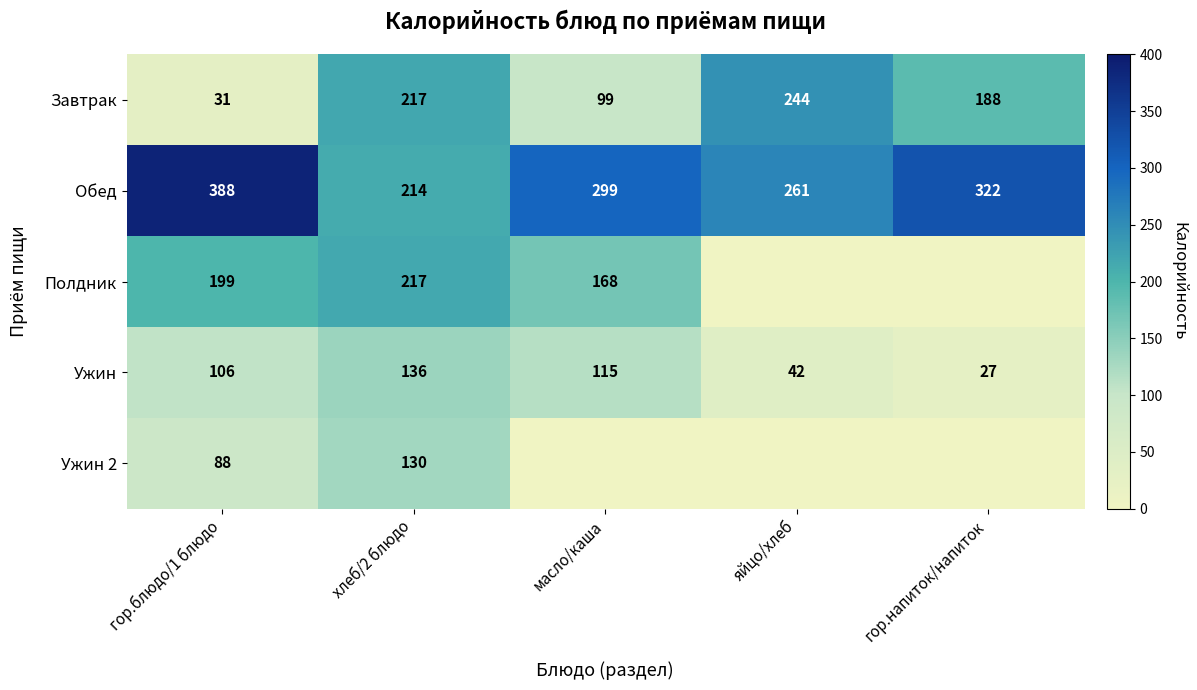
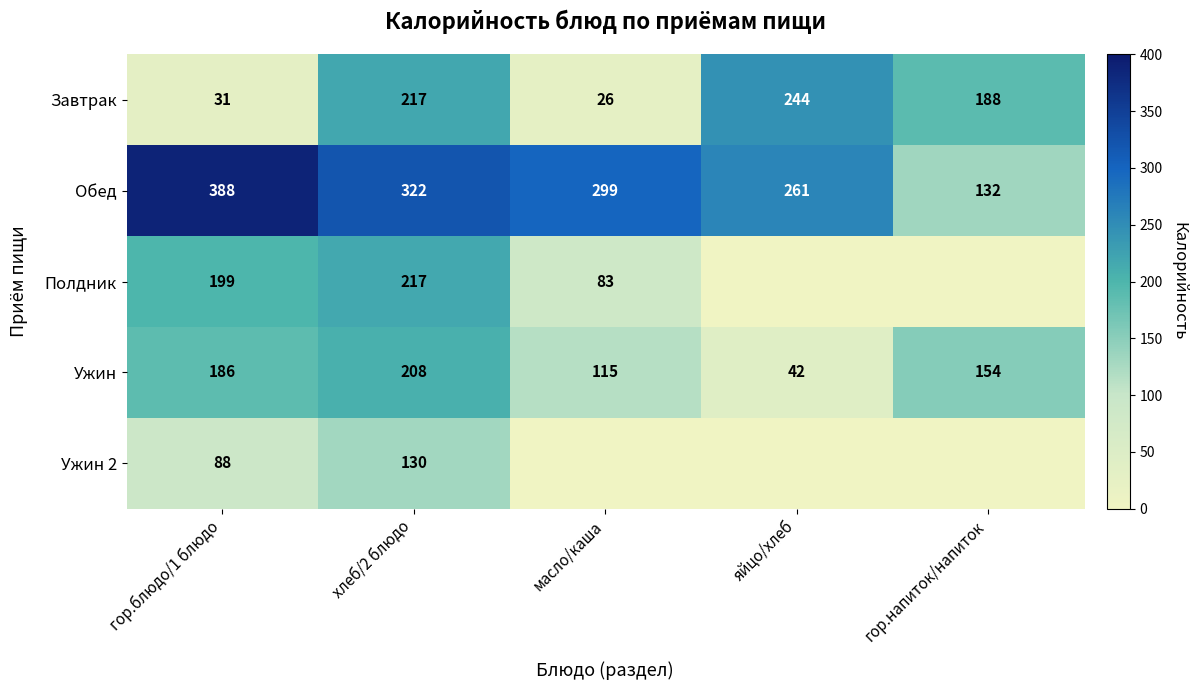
Завтрак, масло/каша: 99 -> 26
Обед, хлеб/2 блюдо: 214 -> 322
Обед, гор.напиток/напиток: 322 -> 132
Полдник, масло/каша: 168 -> 83
Ужин, гор.блюдо/1 блюдо: 106 -> 186
Ужин, хлеб/2 блюдо: 136 -> 208
Ужин, гор.напиток/напиток: 27 -> 154
